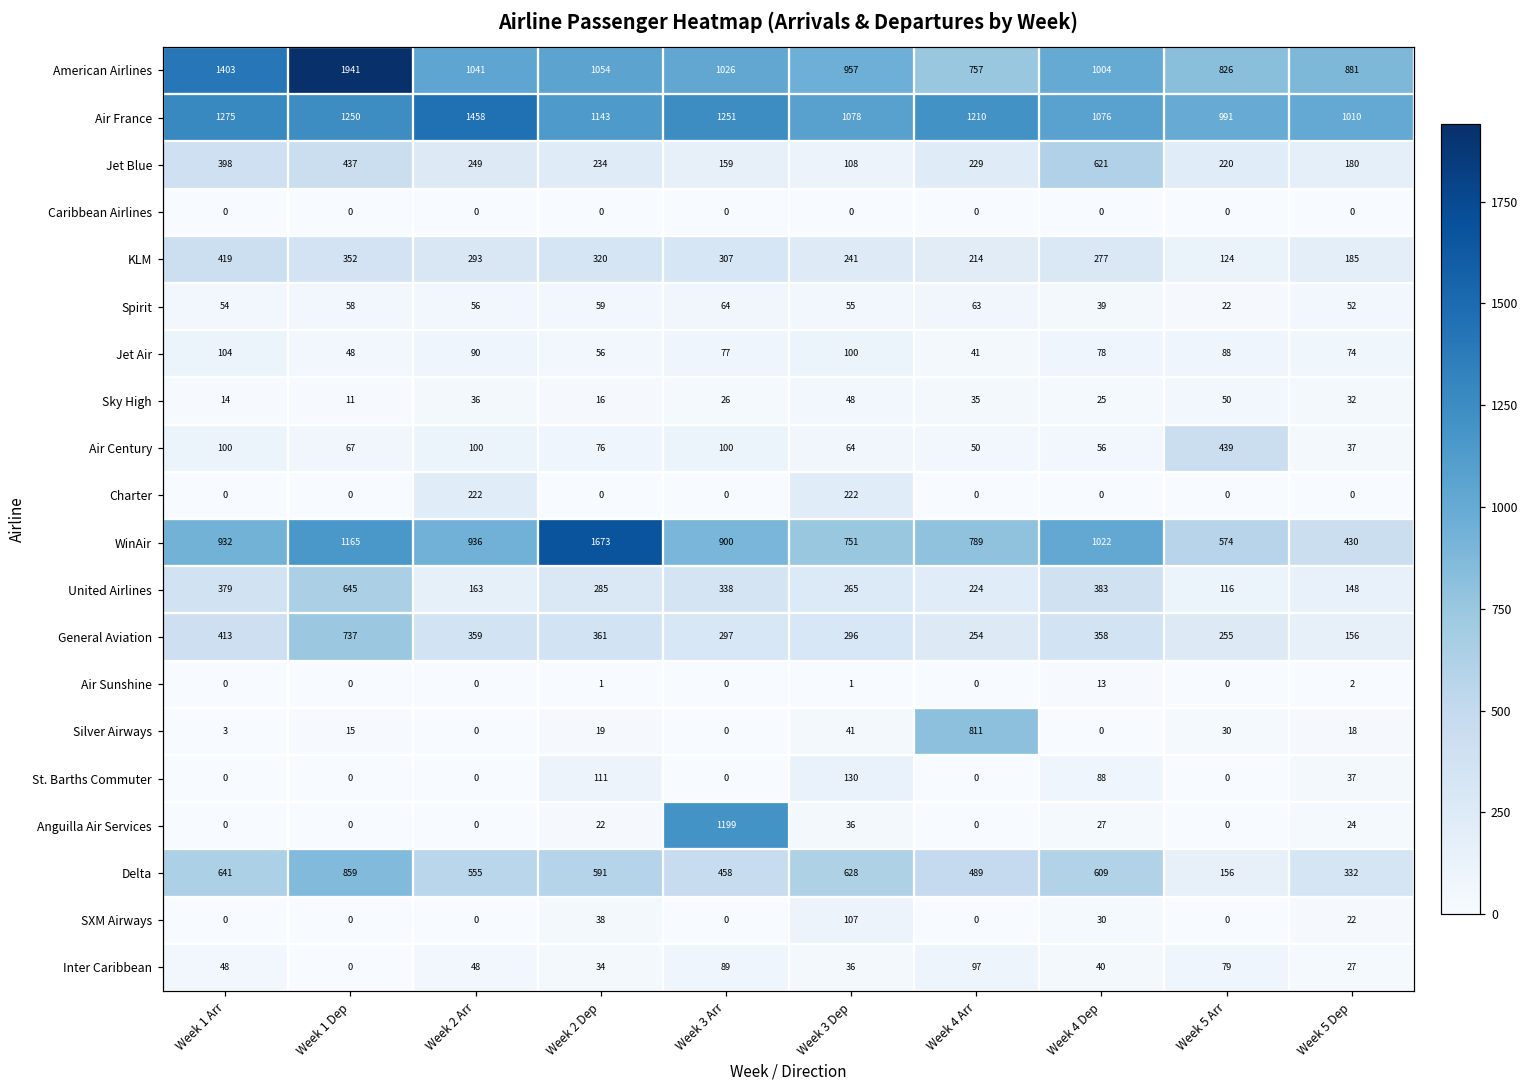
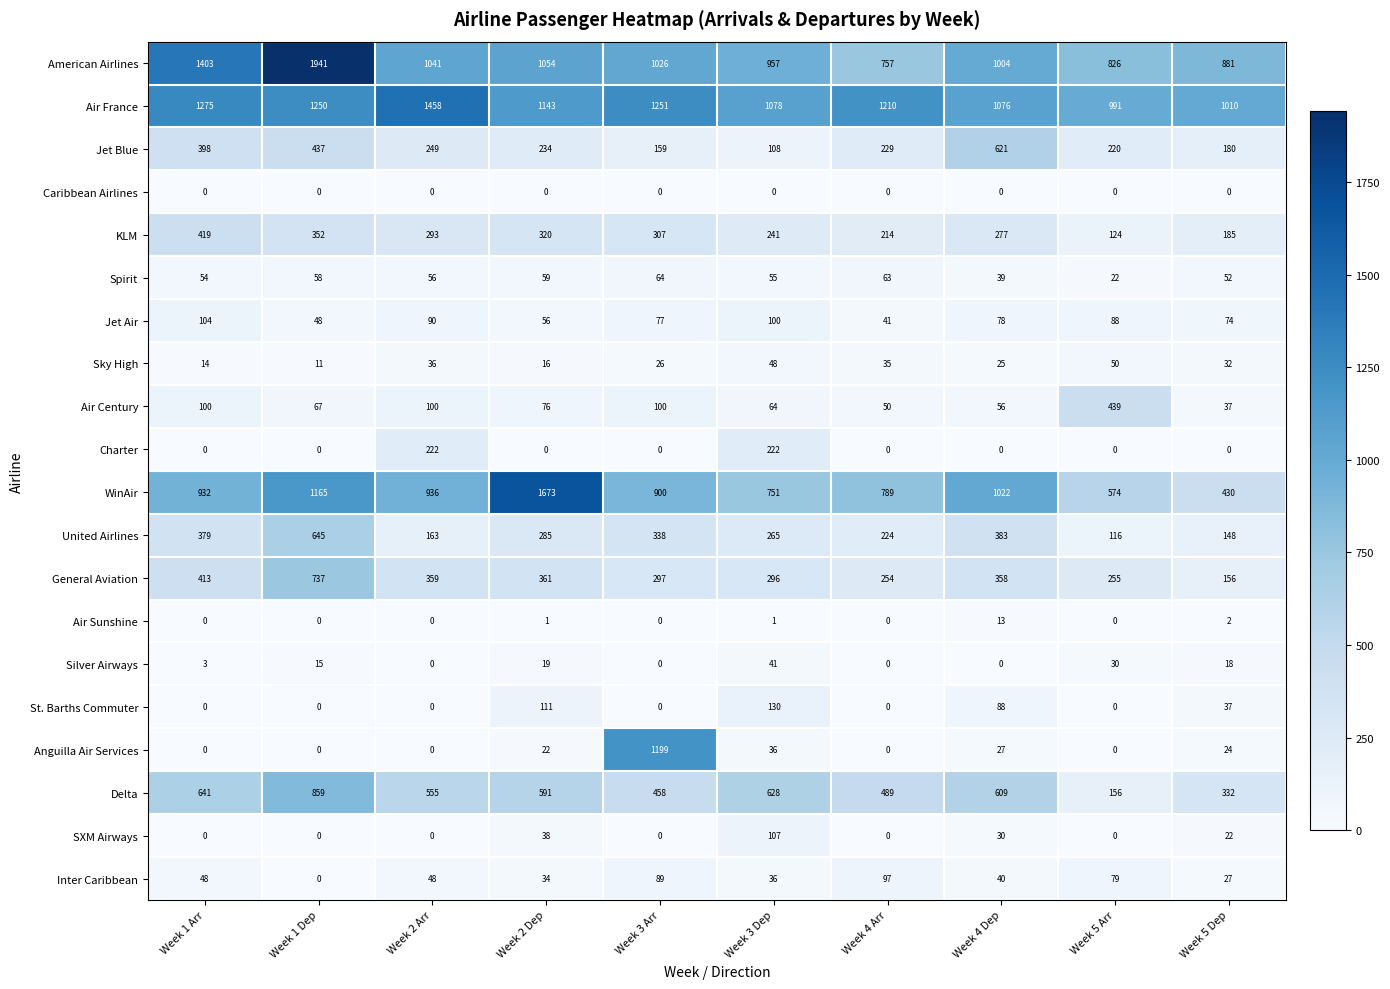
Silver Airways, Week 4 Arr: 811 -> 0
